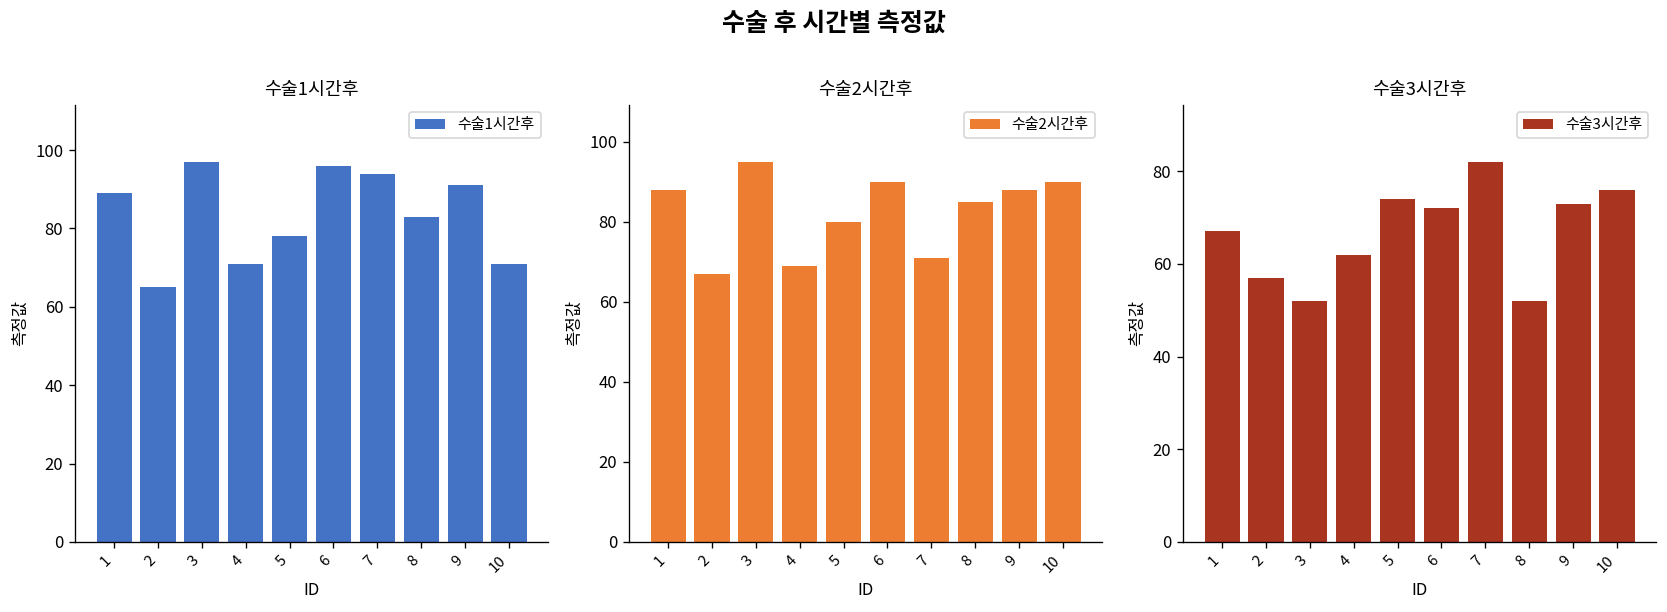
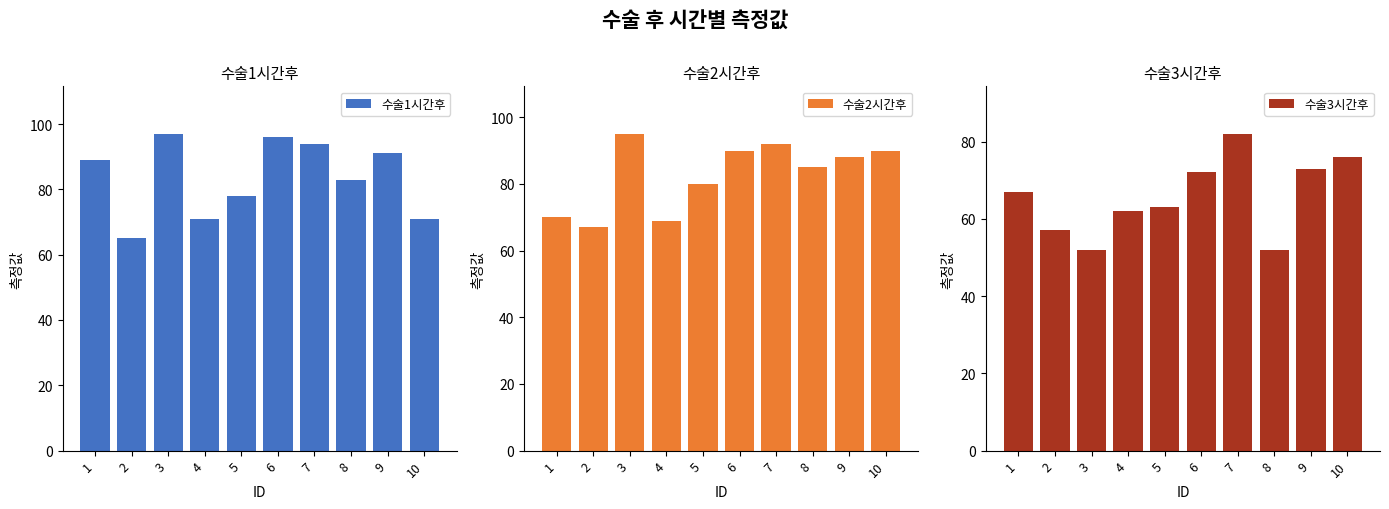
수술2시간후, 1: 88 -> 70
수술2시간후, 7: 71 -> 92
수술3시간후, 5: 74 -> 63
